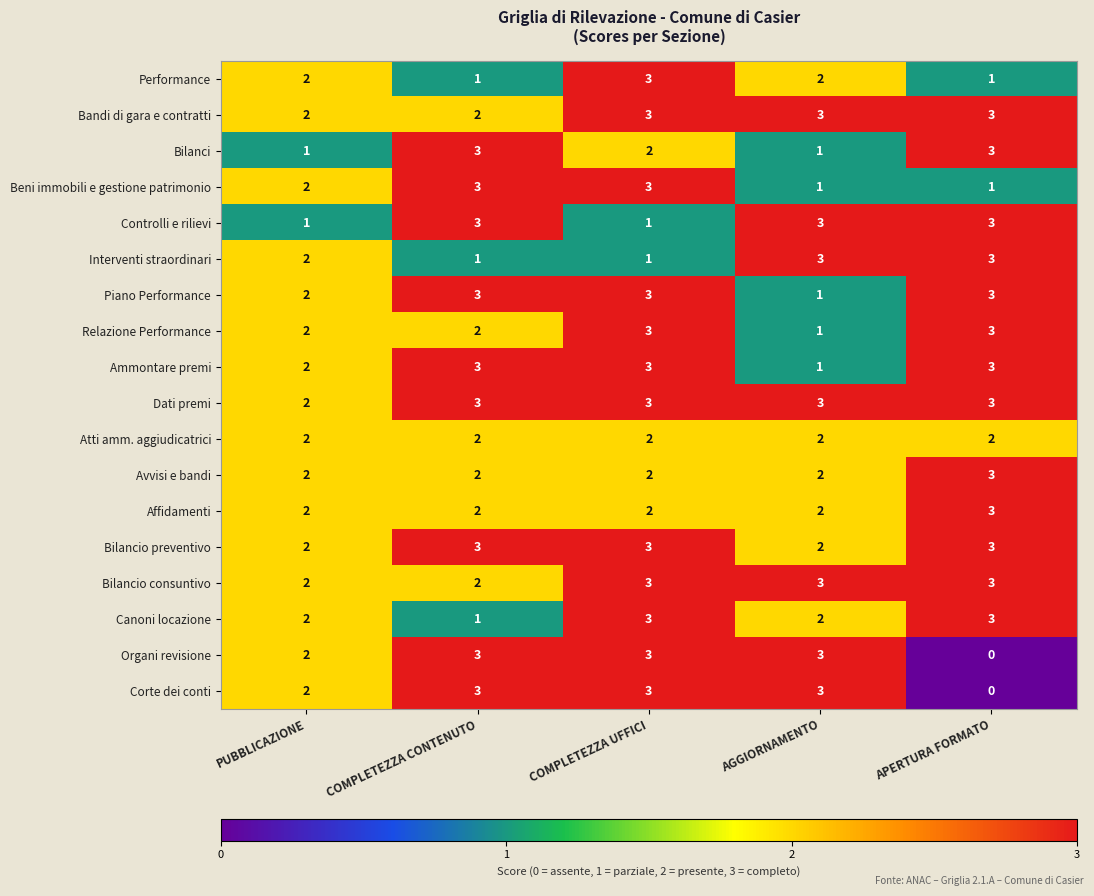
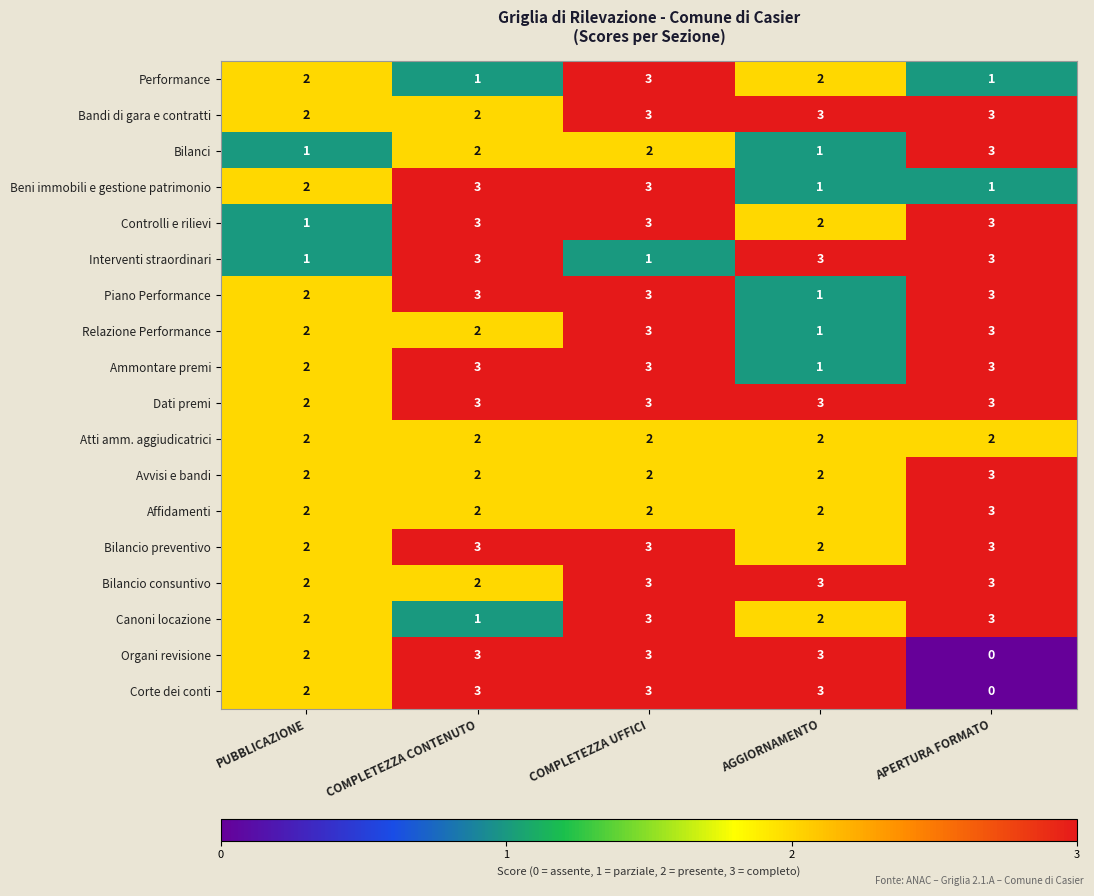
Bilanci, COMPLETEZZA CONTENUTO: 3 -> 2
Controlli e rilievi, COMPLETEZZA UFFICI: 1 -> 3
Controlli e rilievi, AGGIORNAMENTO: 3 -> 2
Interventi straordinari, PUBBLICAZIONE: 2 -> 1
Interventi straordinari, COMPLETEZZA CONTENUTO: 1 -> 3
